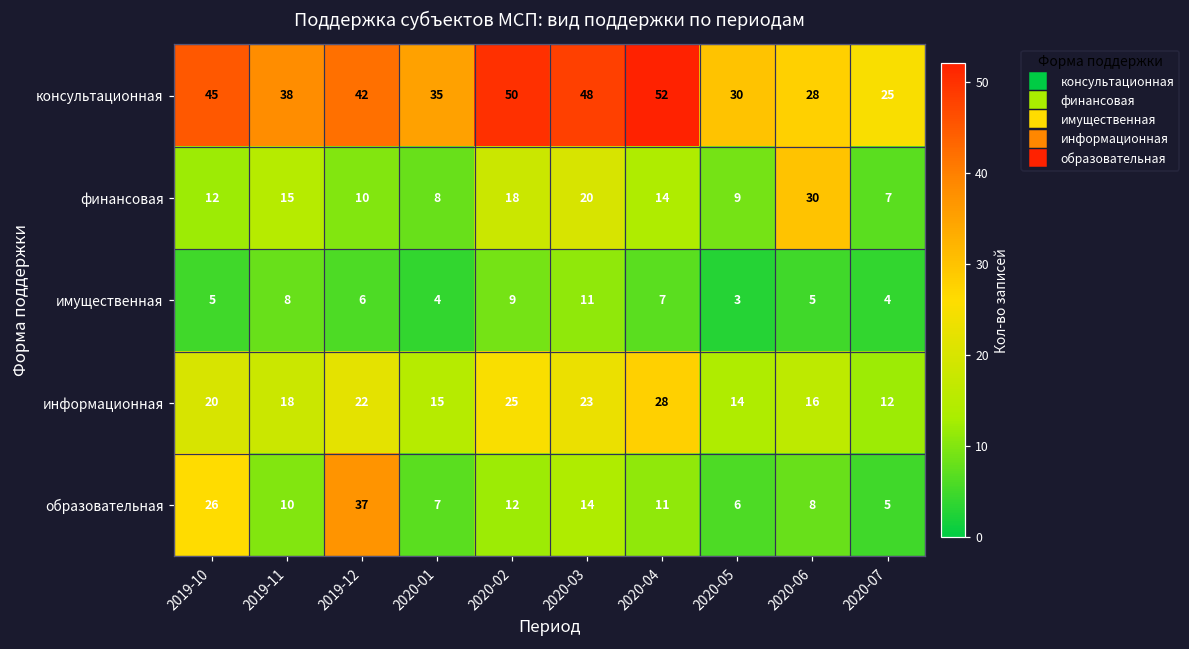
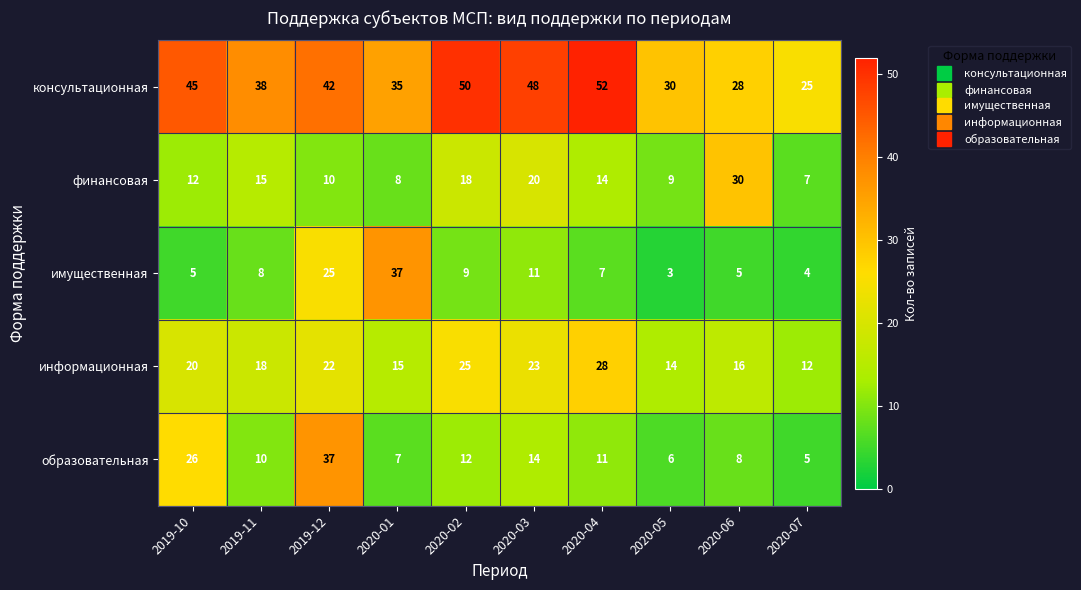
имущественная, 2019-12: 6 -> 25
имущественная, 2020-01: 4 -> 37
